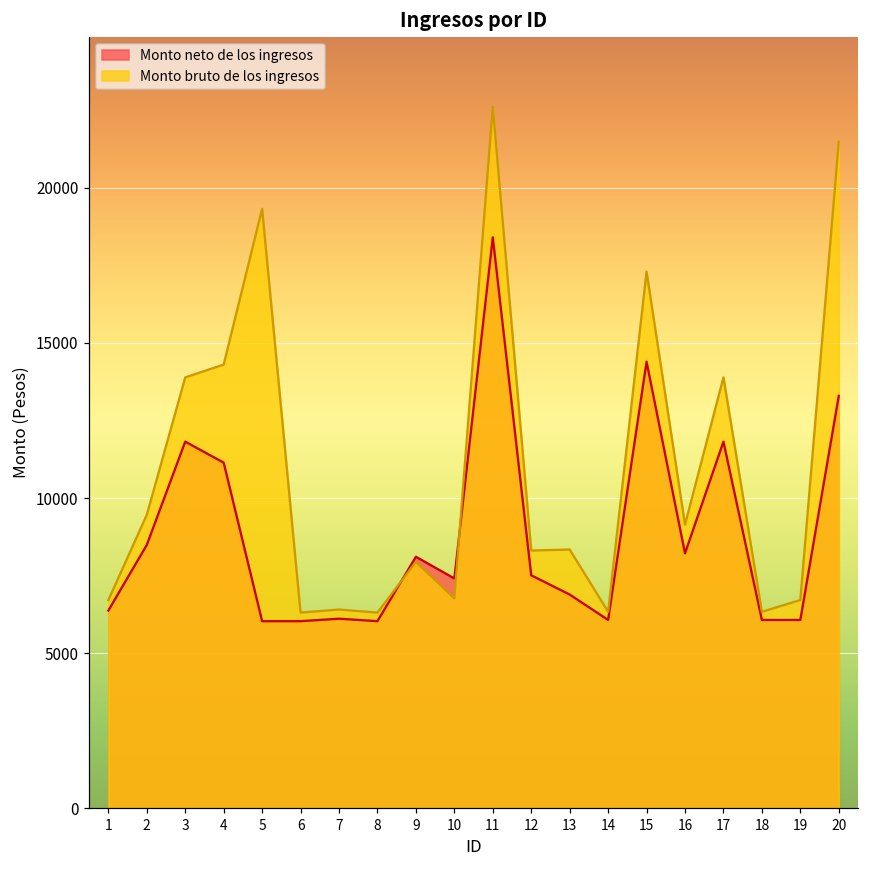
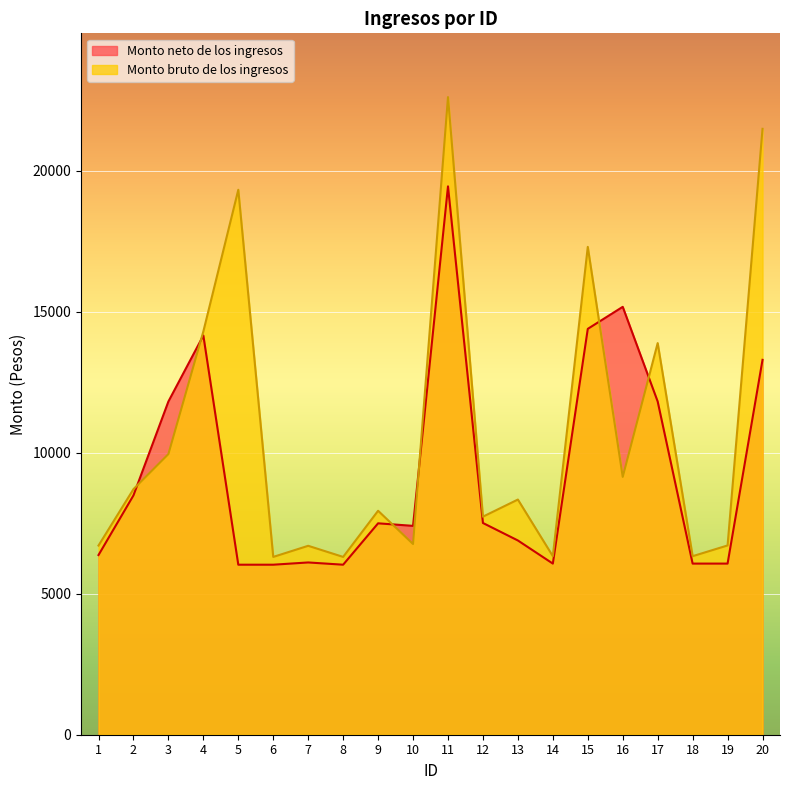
Monto bruto de los ingresos, 2: 9500 -> 8700
Monto bruto de los ingresos, 3: 13900 -> 10000
Monto neto de los ingresos, 4: 11100 -> 14200
Monto bruto de los ingresos, 7: 6400 -> 6700
Monto neto de los ingresos, 9: 8100 -> 7500
Monto neto de los ingresos, 11: 18400 -> 19400
Monto bruto de los ingresos, 12: 8300 -> 7700
Monto neto de los ingresos, 16: 8200 -> 15200
